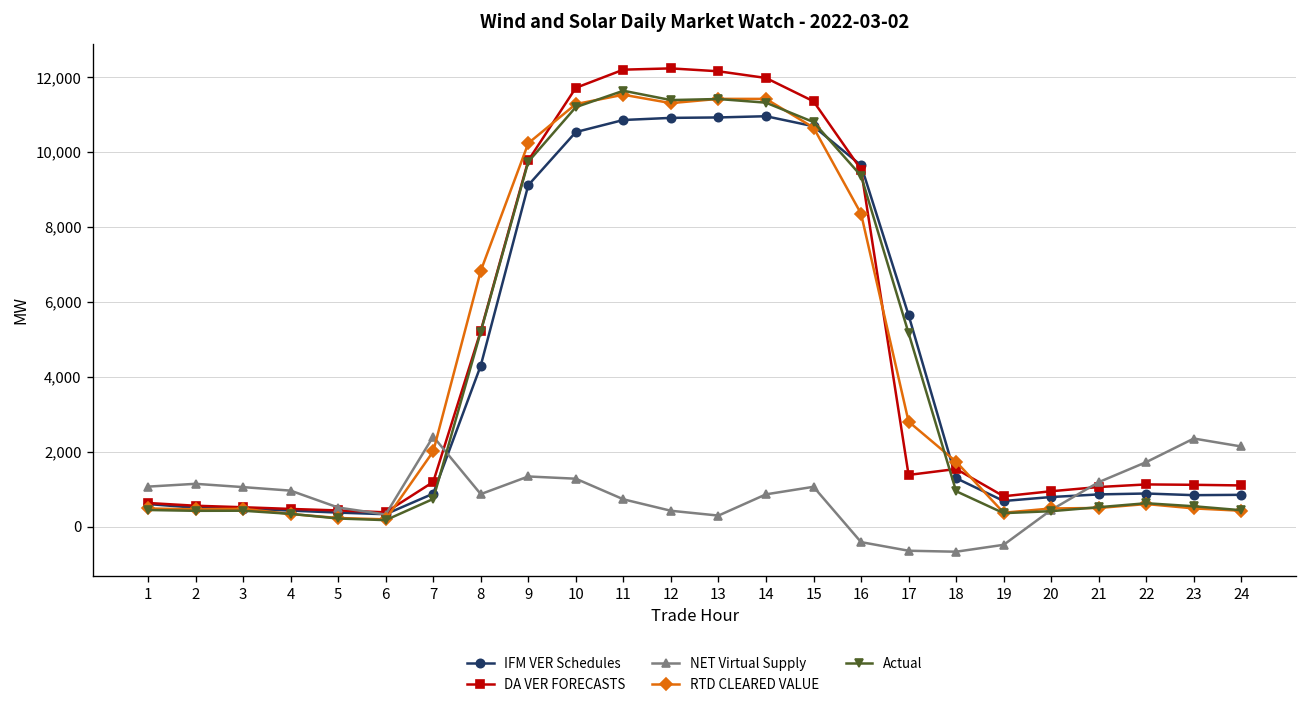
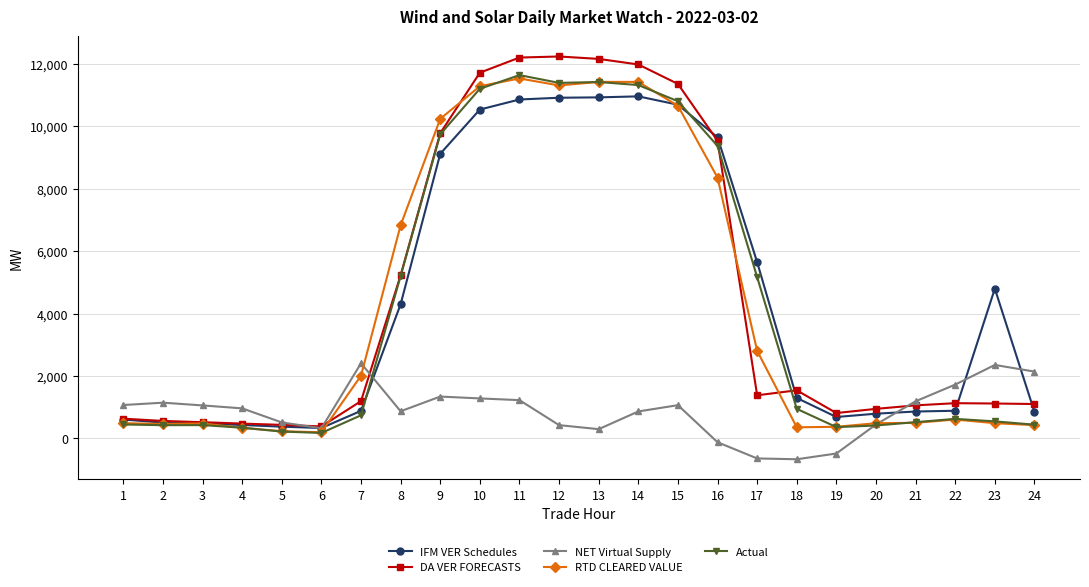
NET Virtual Supply, 11: 700 -> 1,200
NET Virtual Supply, 16: -400 -> -100
RTD CLEARED VALUE, 18: 1,700 -> 400
IFM VER Schedules, 23: 800 -> 4,800
